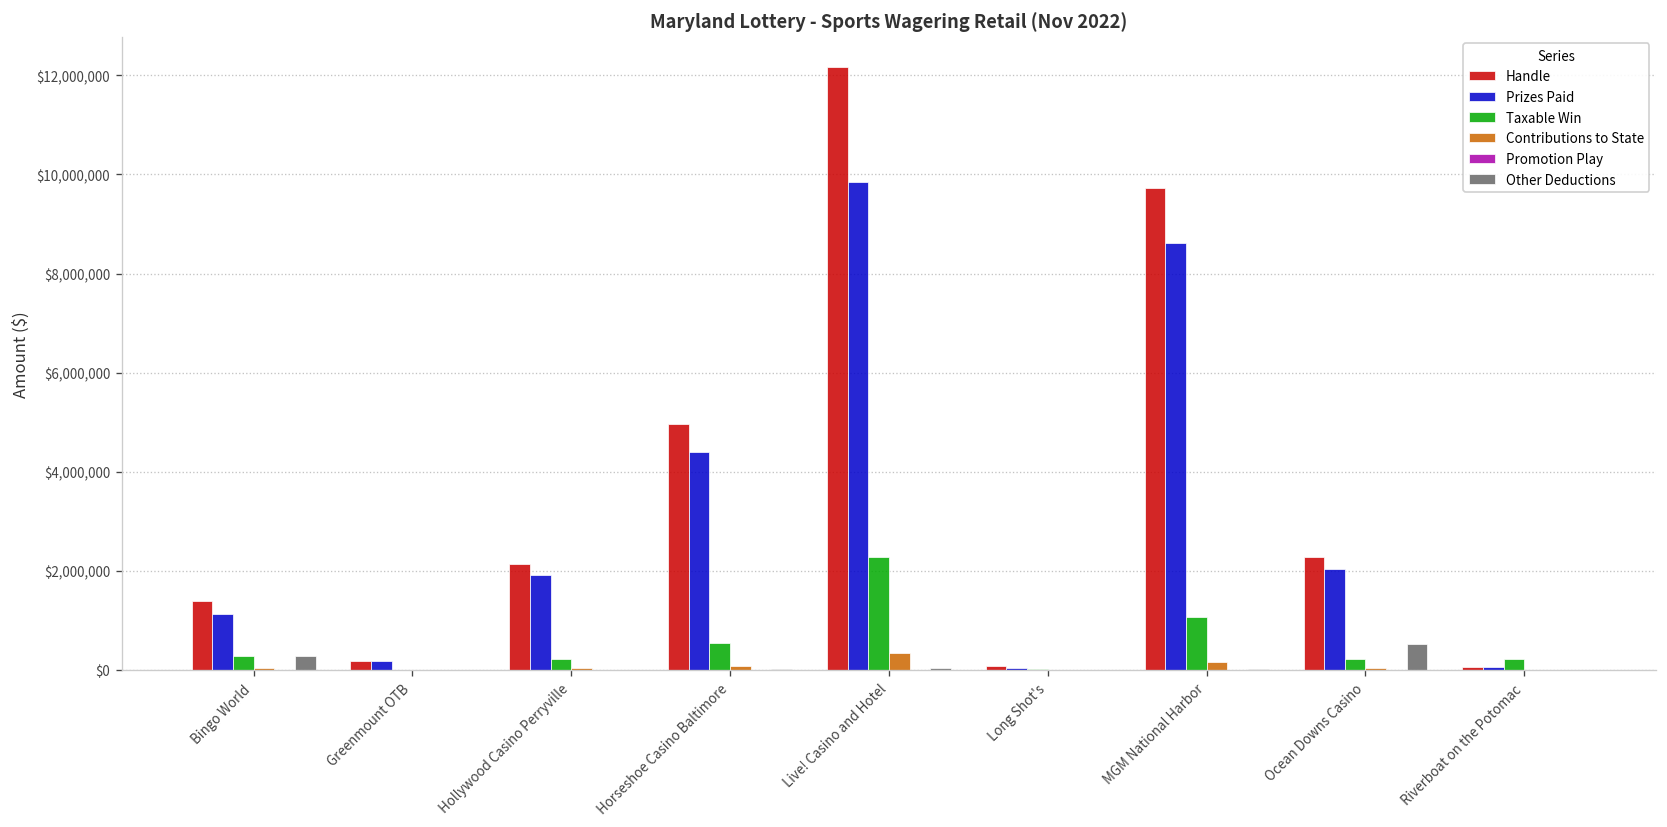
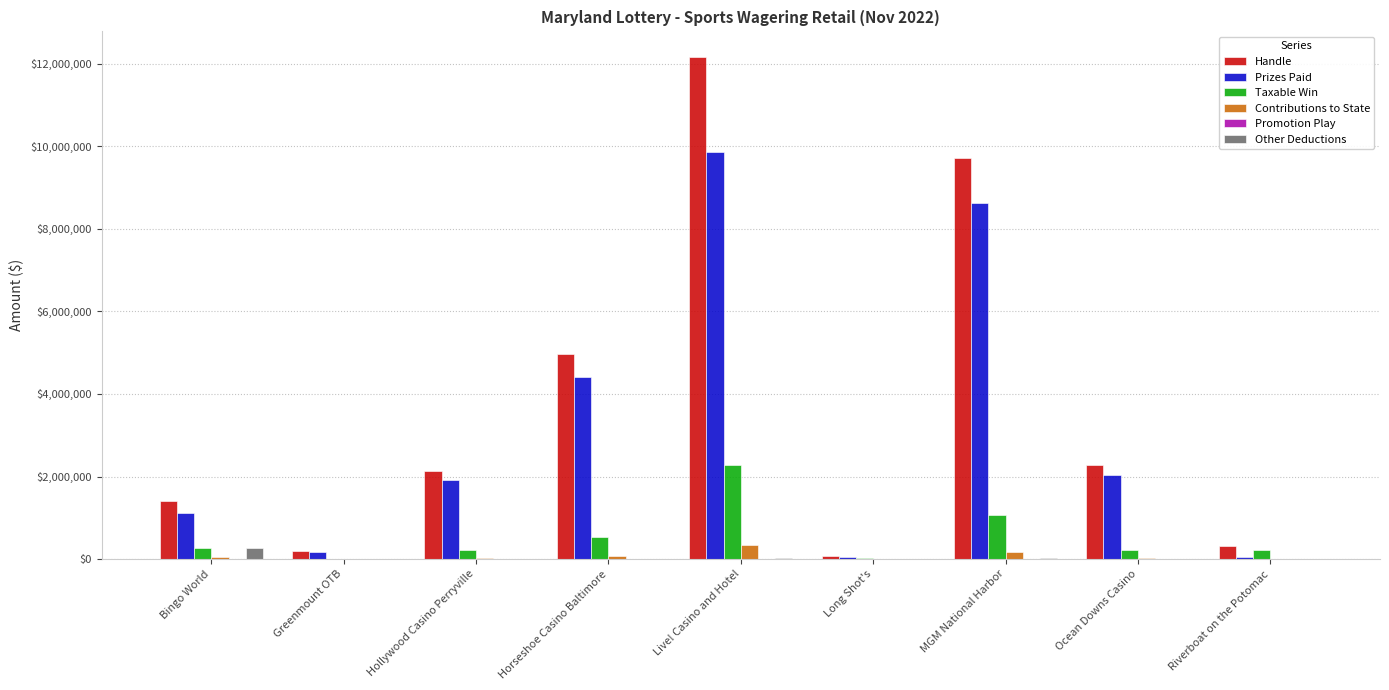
Other Deductions, Ocean Downs Casino: $500,000 -> $0
Handle, Riverboat on the Potomac: $100,000 -> $300,000
